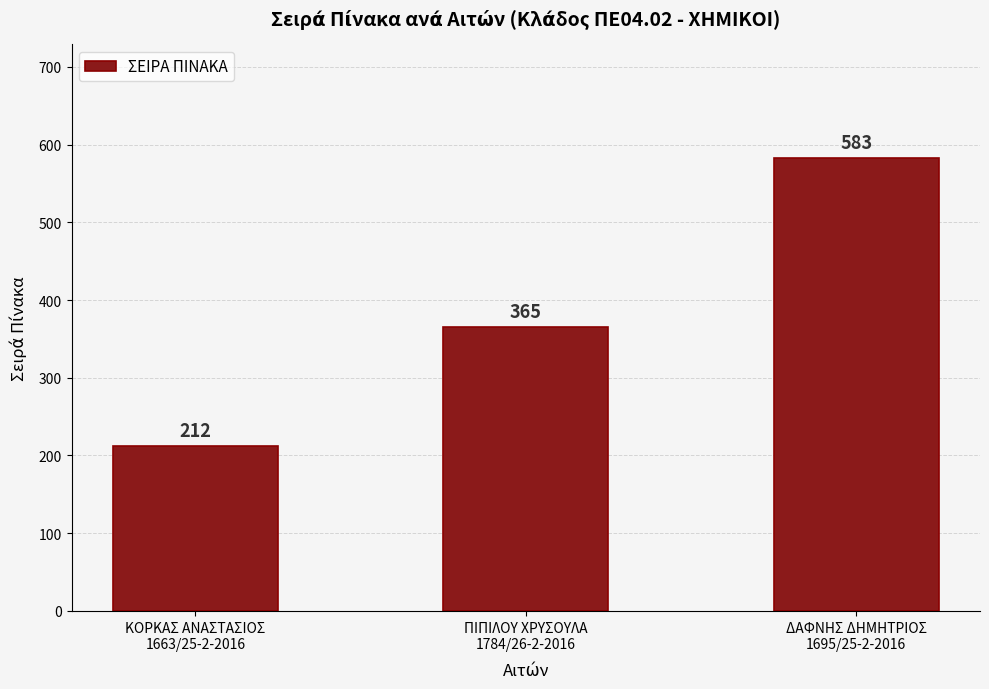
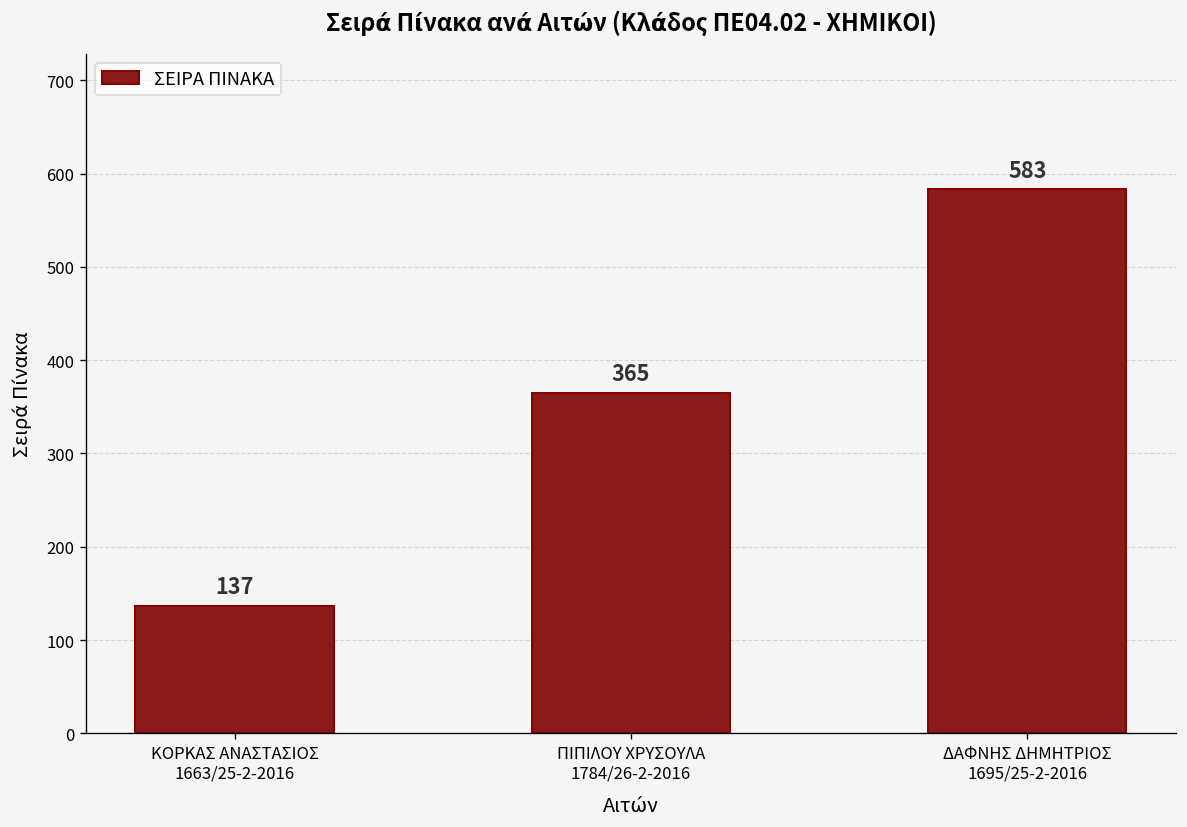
ΚΟΡΚΑΣ ΑΝΑΣΤΑΣΙΟΣ 1663/25-2-2016: 212 -> 137
